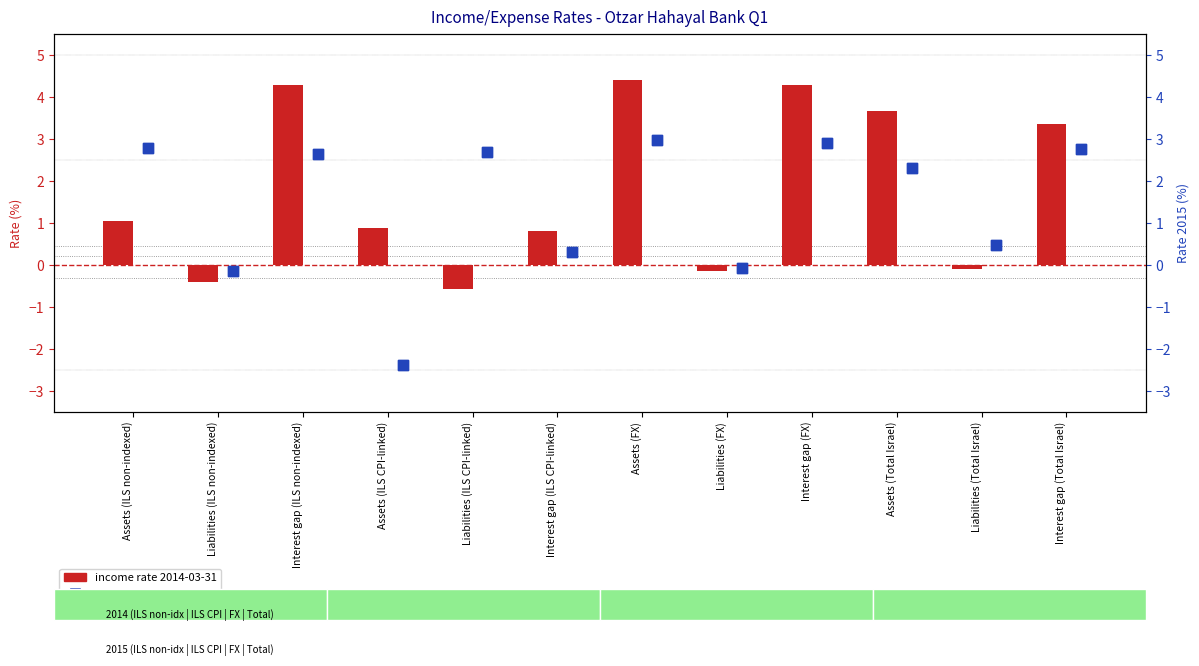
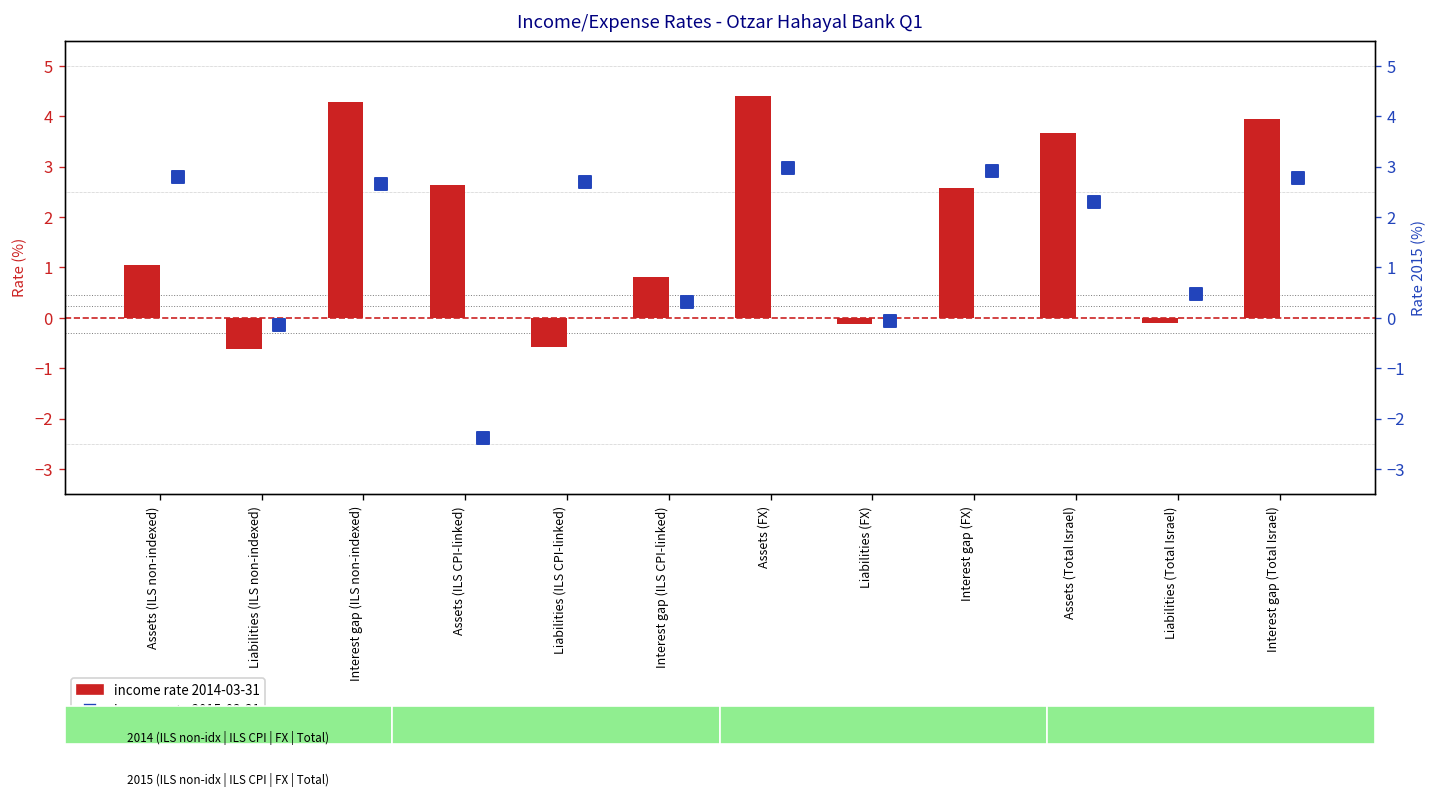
Income/Expense Rates - Otzar Hahayal Bank Q1, income rate 2014-03-31, Liabilities (ILS non-indexed): -0.4 -> -0.6
Income/Expense Rates - Otzar Hahayal Bank Q1, income rate 2014-03-31, Assets (ILS CPI-linked): 0.9 -> 2.6
Income/Expense Rates - Otzar Hahayal Bank Q1, income rate 2014-03-31, Interest gap (FX): 4.3 -> 2.6
Income/Expense Rates - Otzar Hahayal Bank Q1, income rate 2014-03-31, Interest gap (Total Israel): 3.3 -> 3.9
